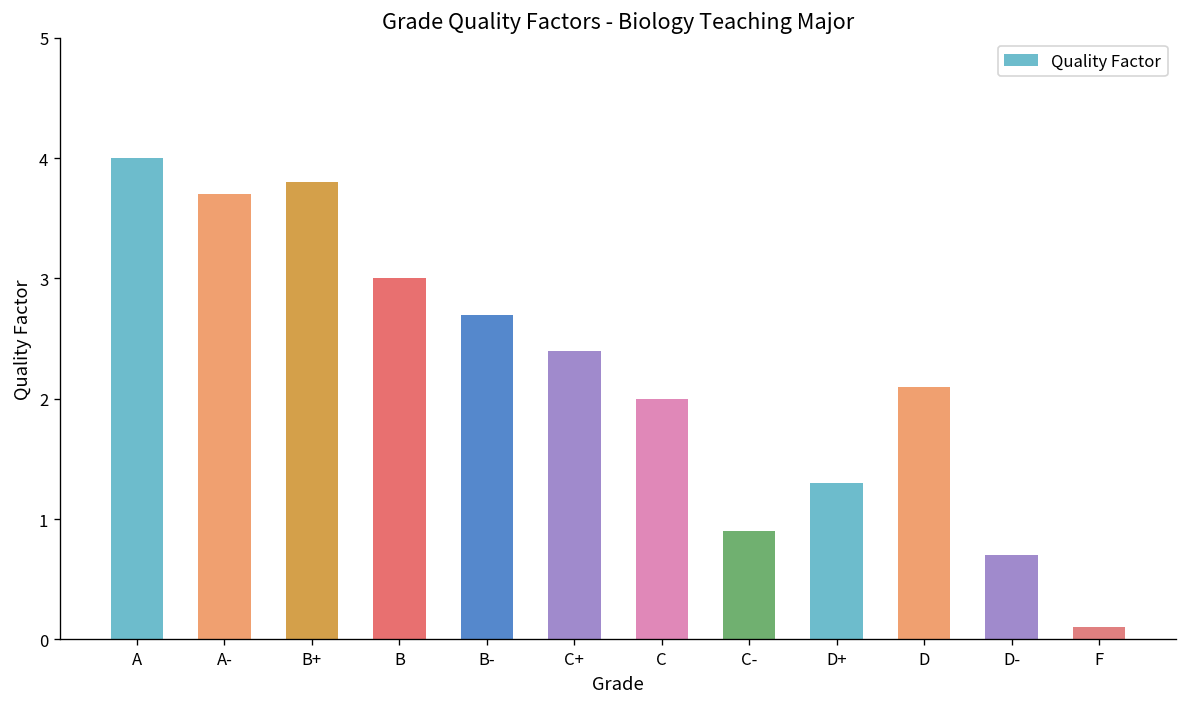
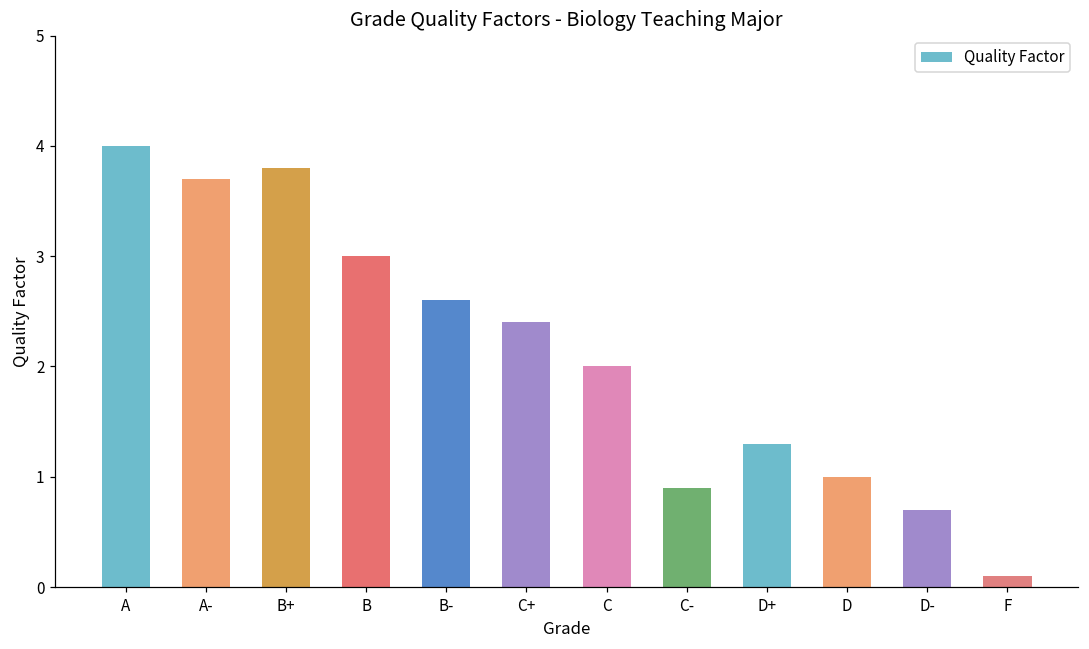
B-: 2.7 -> 2.6
D: 2.1 -> 1.0
